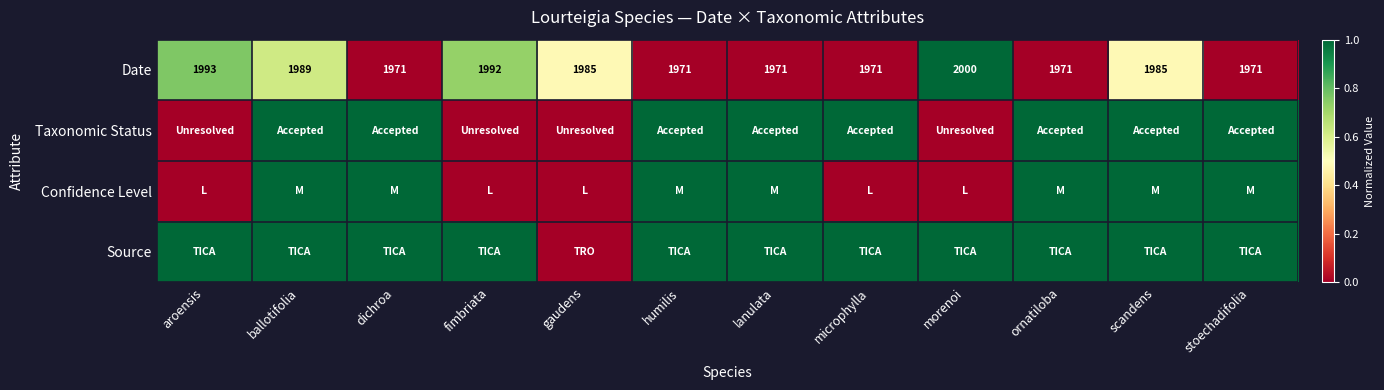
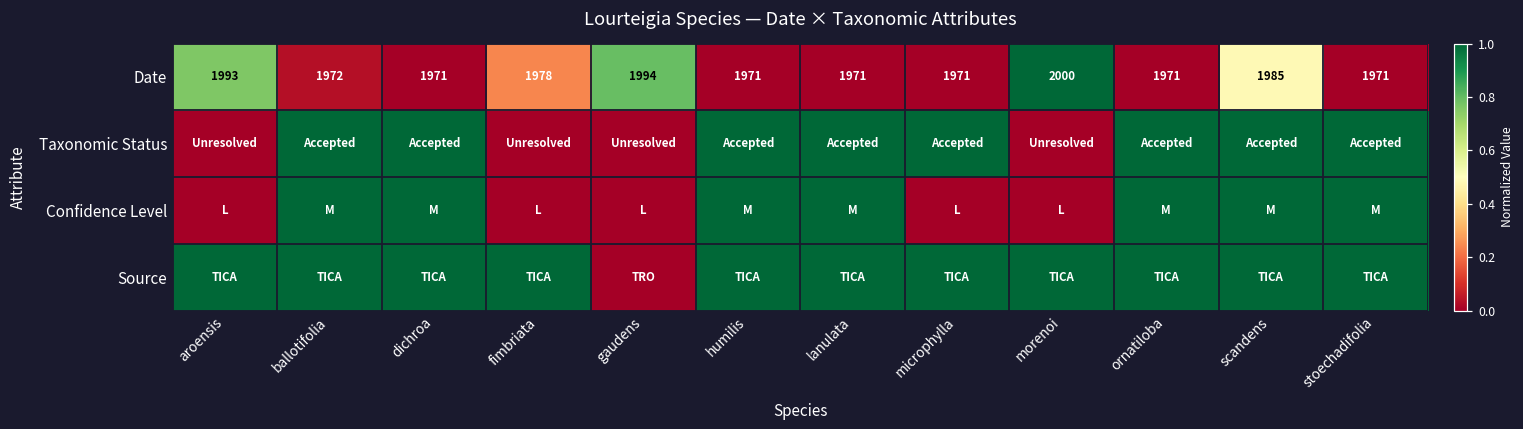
Date, ballotifolia: 1989 -> 1972
Date, fimbriata: 1992 -> 1978
Date, gaudens: 1985 -> 1994
